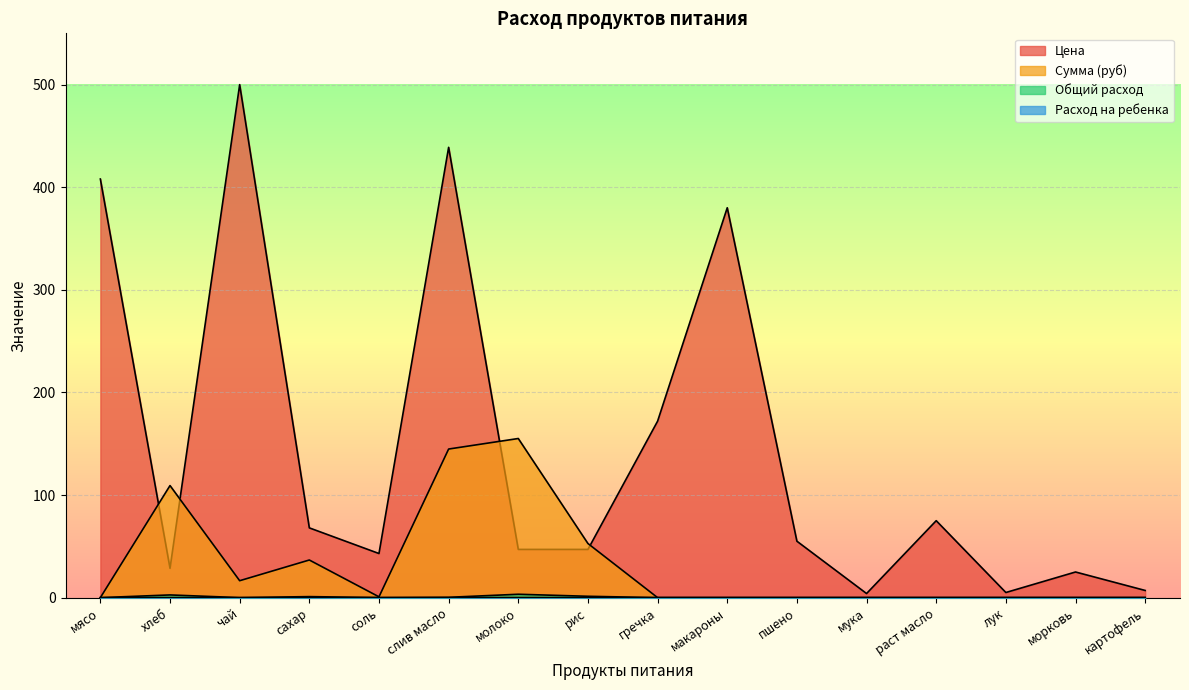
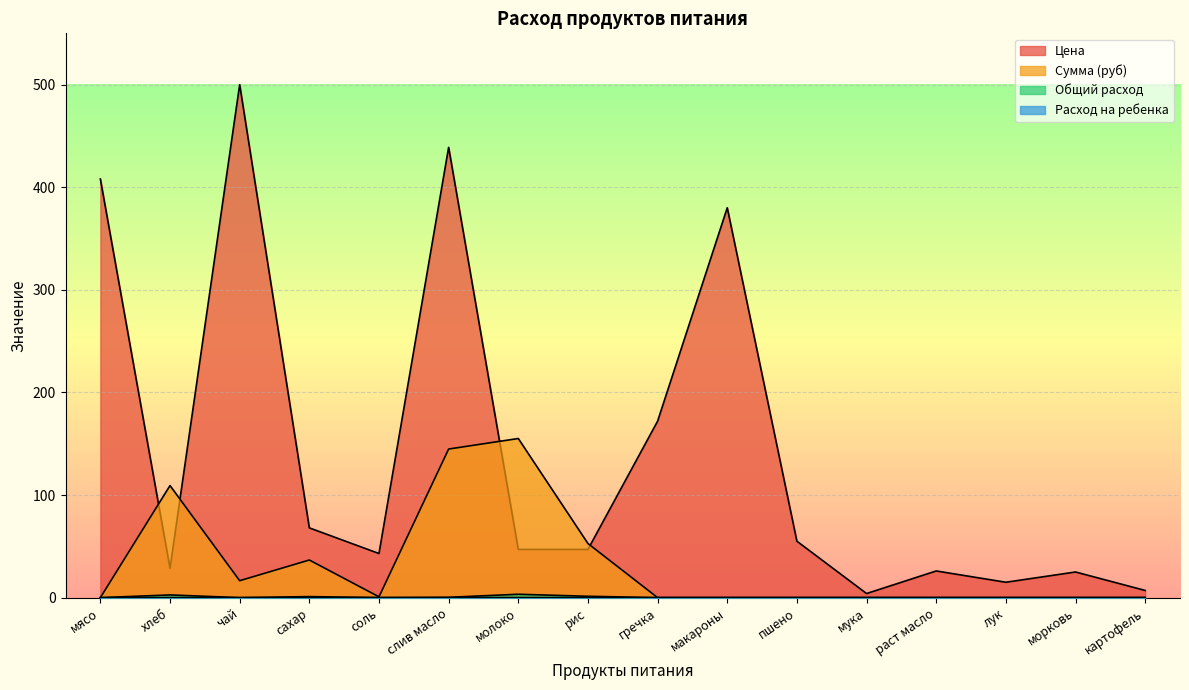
Цена, раст масло: 75 -> 26
Цена, лук: 5 -> 15
